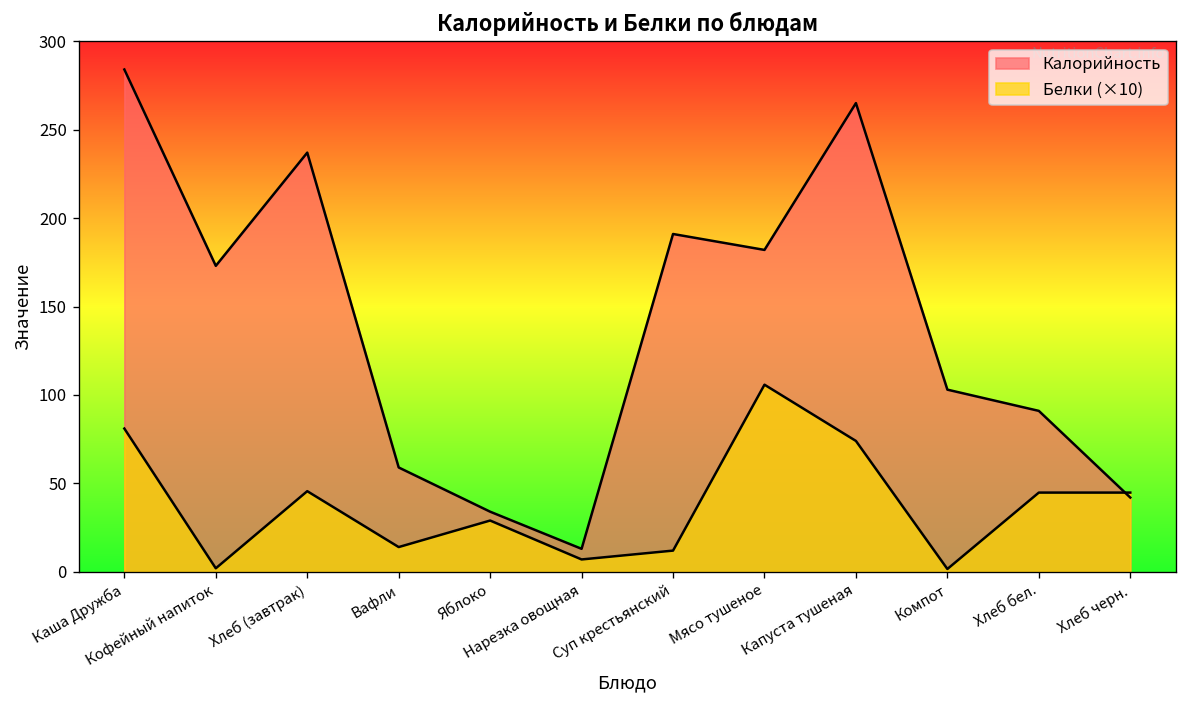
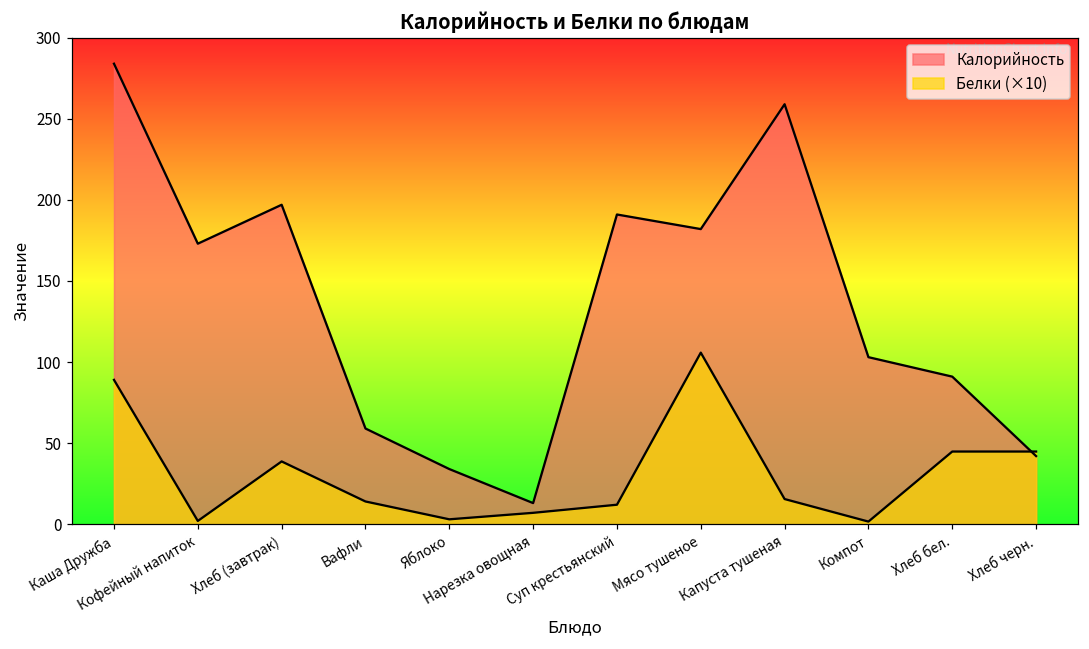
Белки (×10), Каша Дружба: 81 -> 89
Калорийность, Хлеб (завтрак): 237 -> 197
Белки (×10), Хлеб (завтрак): 46 -> 39
Белки (×10), Яблоко: 29 -> 3
Калорийность, Капуста тушеная: 265 -> 259
Белки (×10), Капуста тушеная: 74 -> 16
